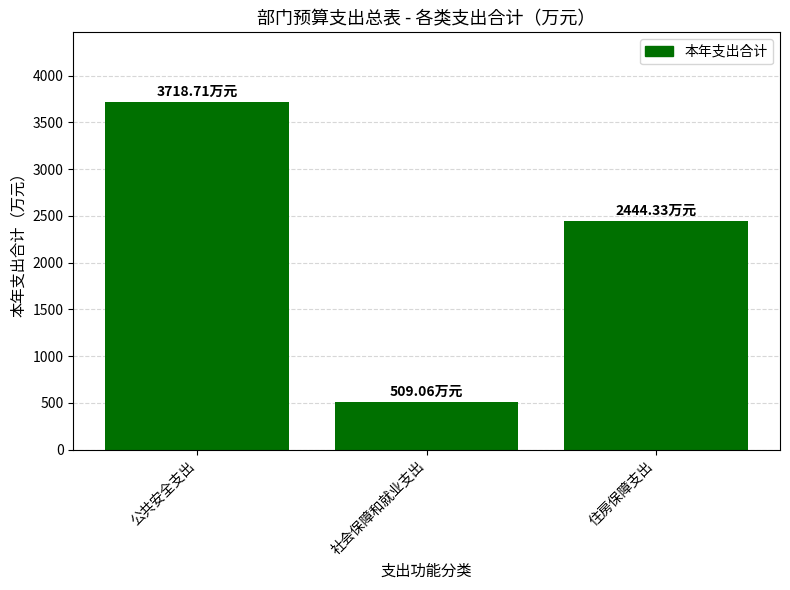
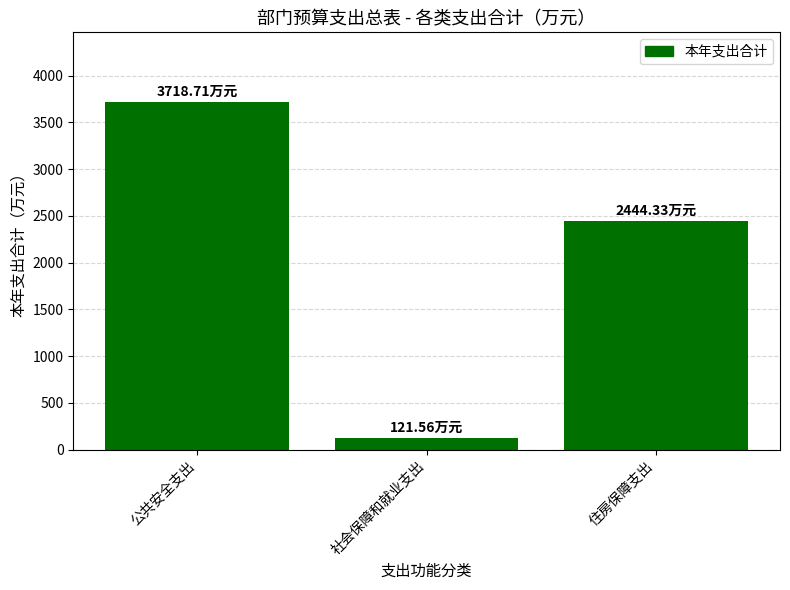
社会保障和就业支出: 509.06 -> 121.56
